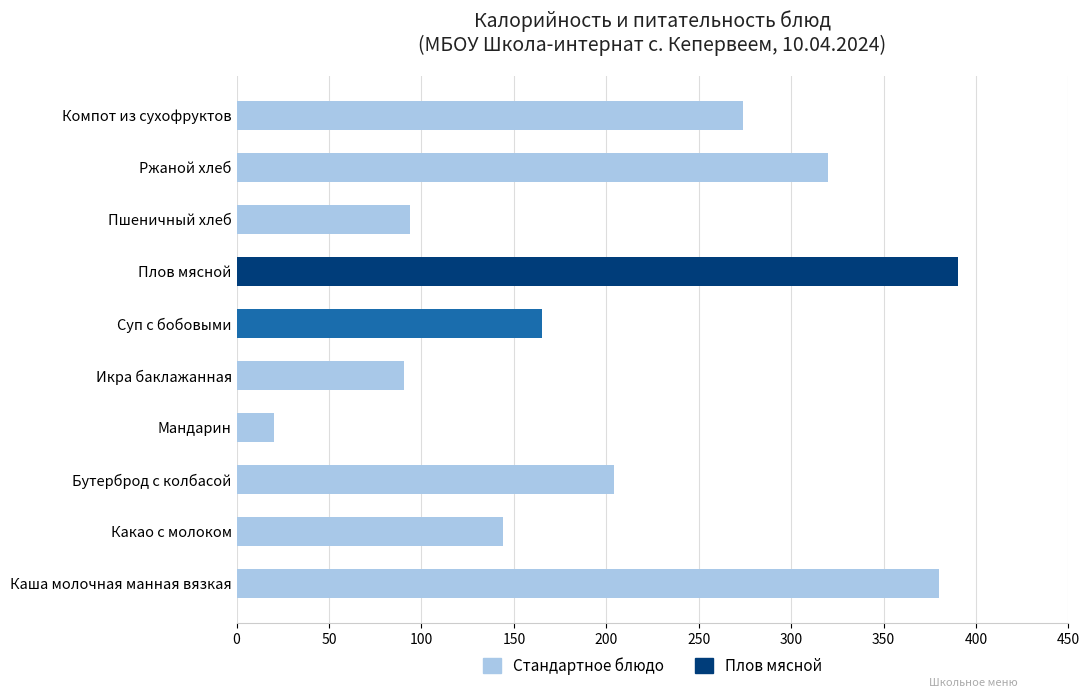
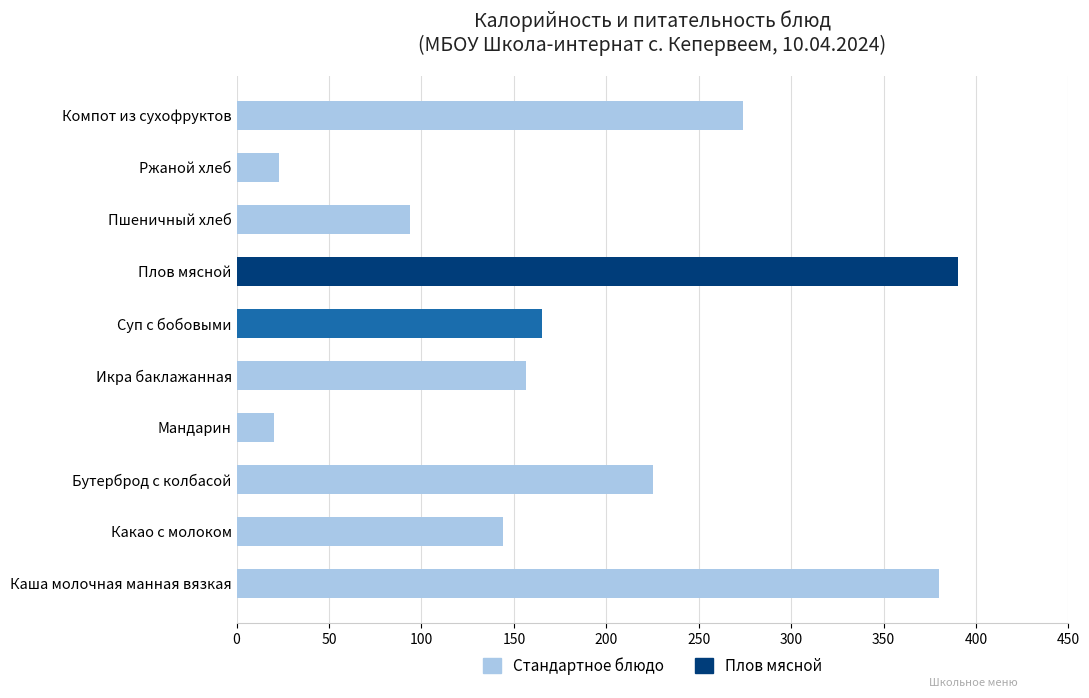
Ржаной хлеб: 320 -> 23
Икра баклажанная: 91 -> 156
Бутерброд с колбасой: 204 -> 225
